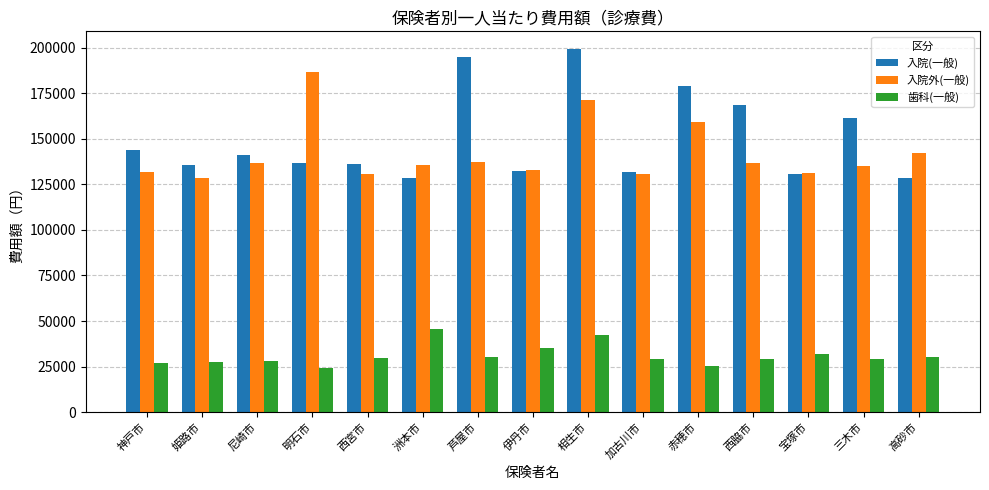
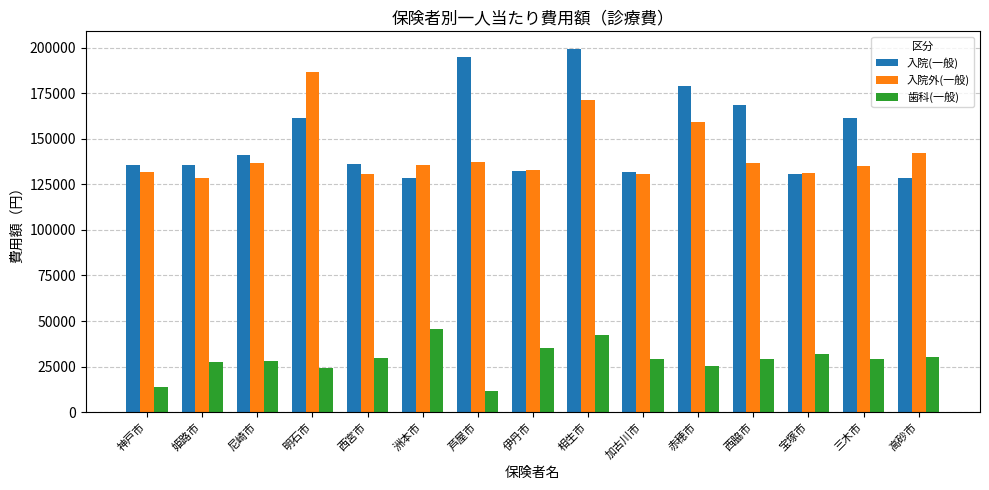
入院(一般), 神戸市: 144000 -> 136000
歯科(一般), 神戸市: 27000 -> 14000
入院(一般), 明石市: 137000 -> 162000
歯科(一般), 芦屋市: 30000 -> 11000
